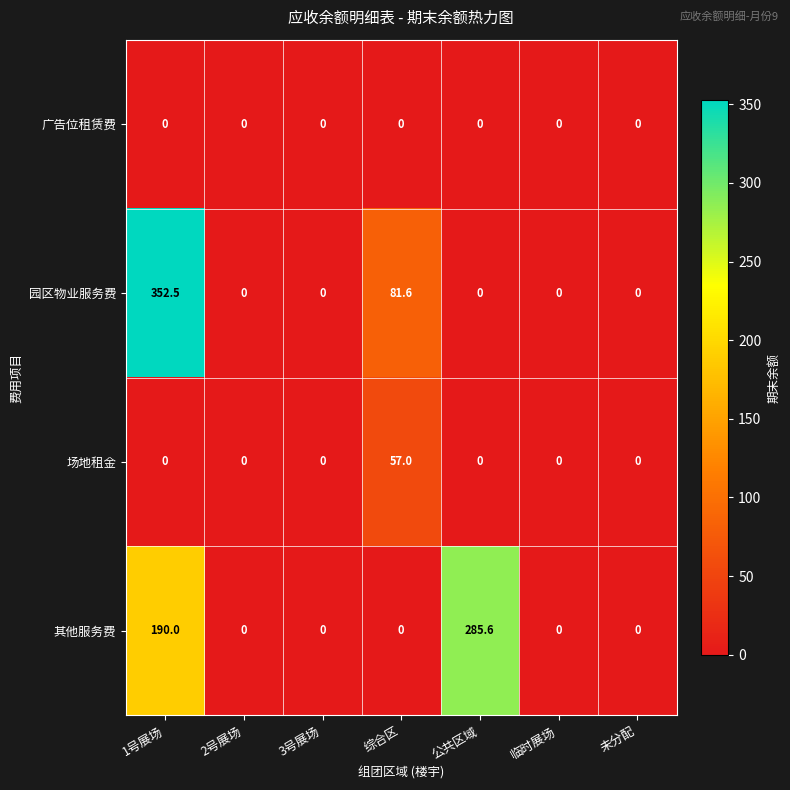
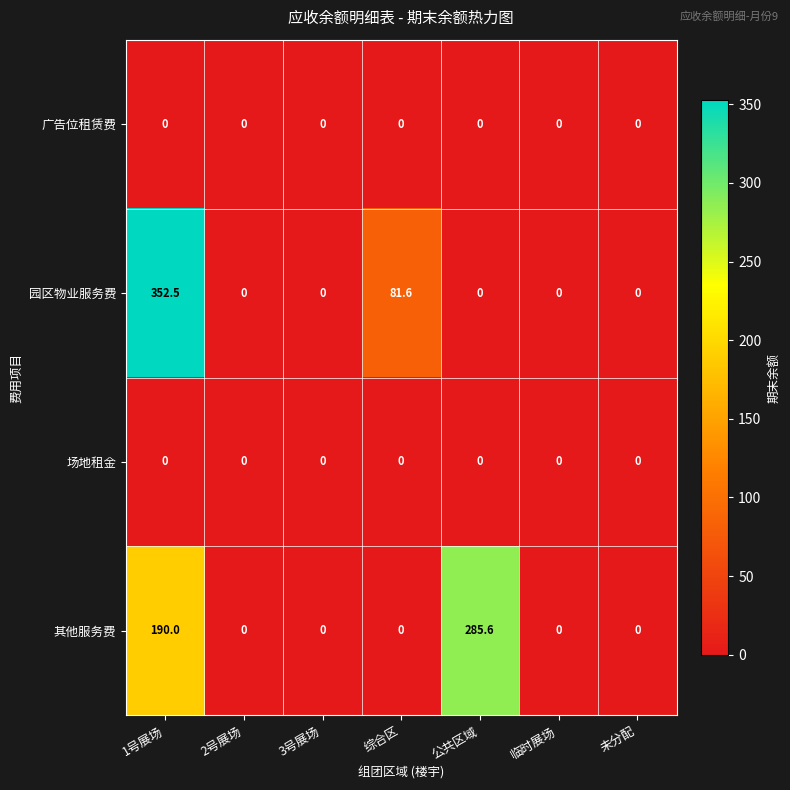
场地租金, 综合区: 57.0 -> 0
